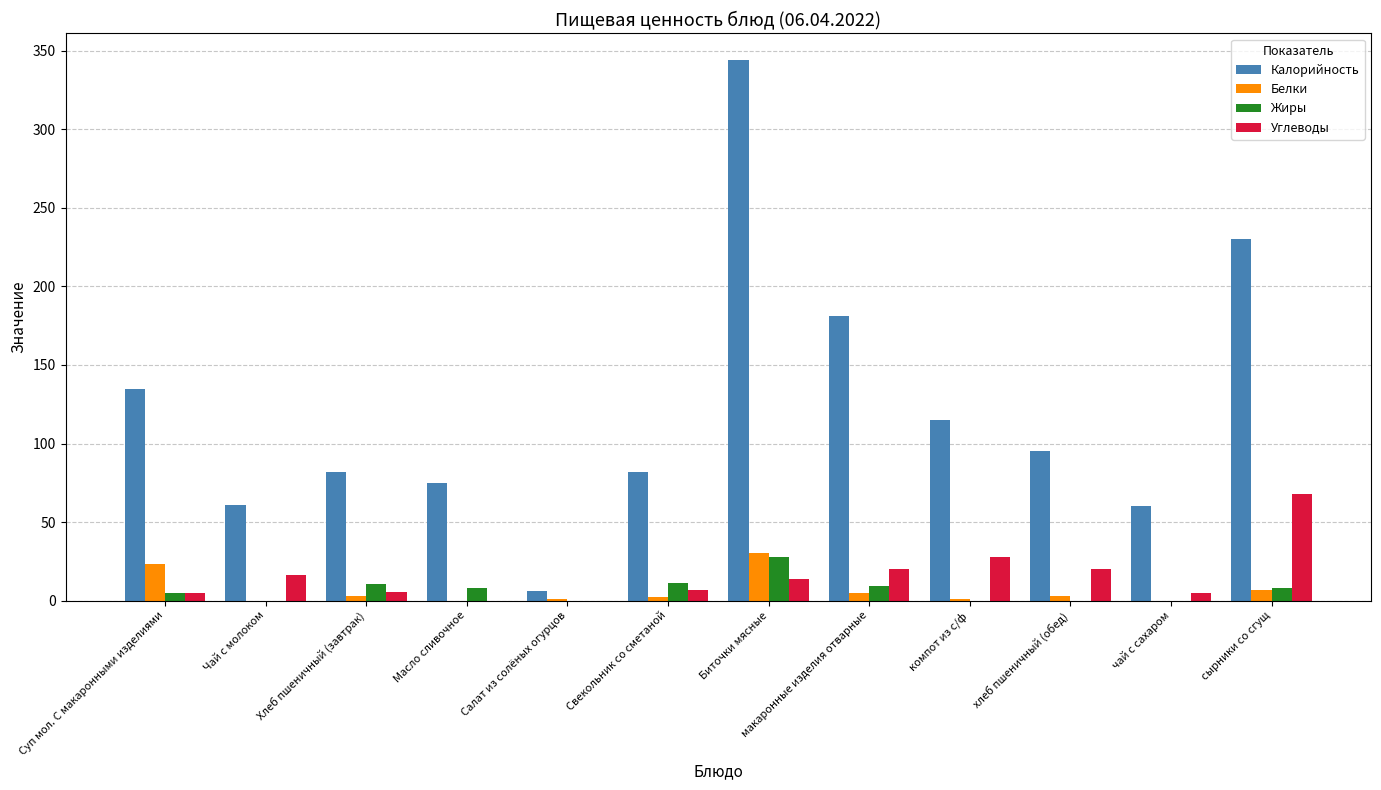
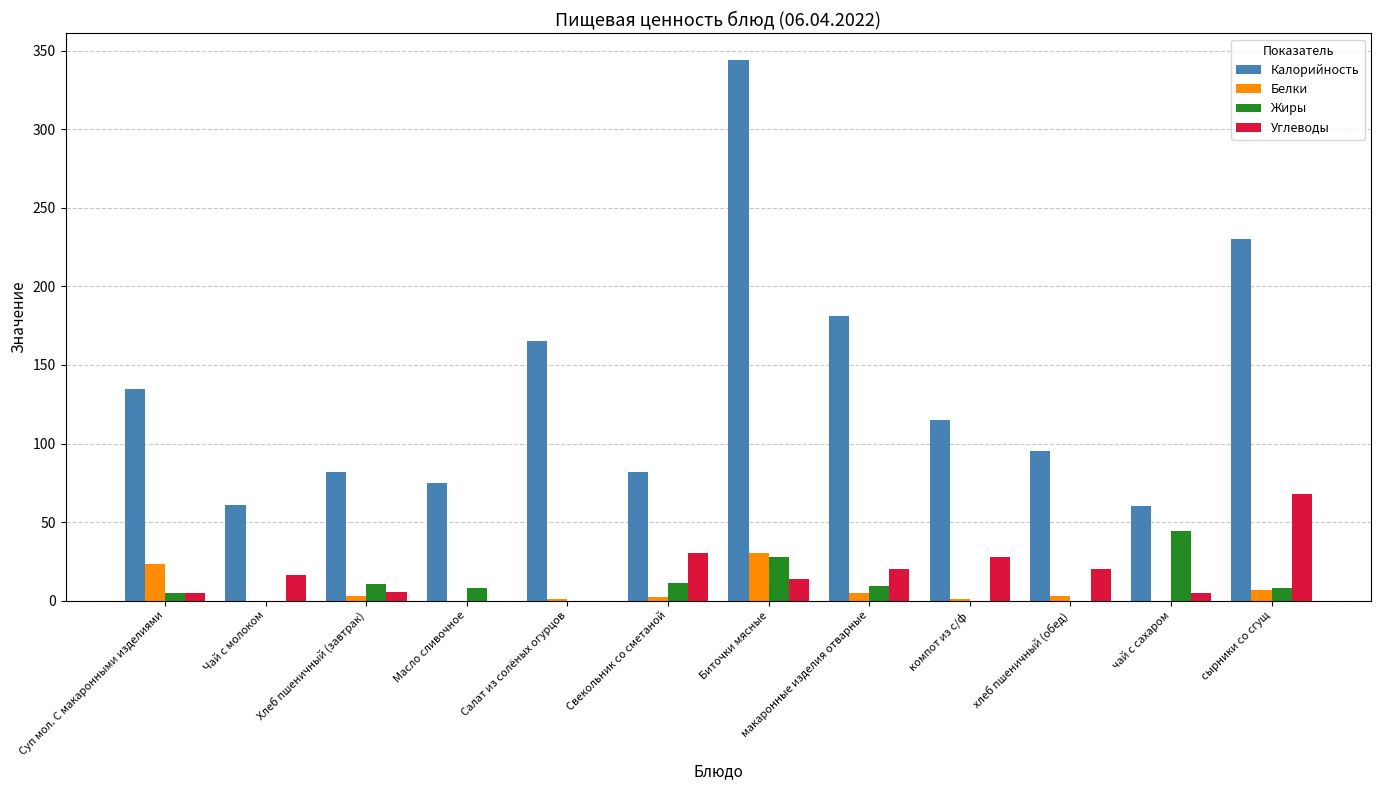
Калорийность, Салат из солёных огурцов: 6 -> 165
Углеводы, Свекольник со сметаной: 7 -> 30
Жиры, чай с сахаром: 0 -> 44
